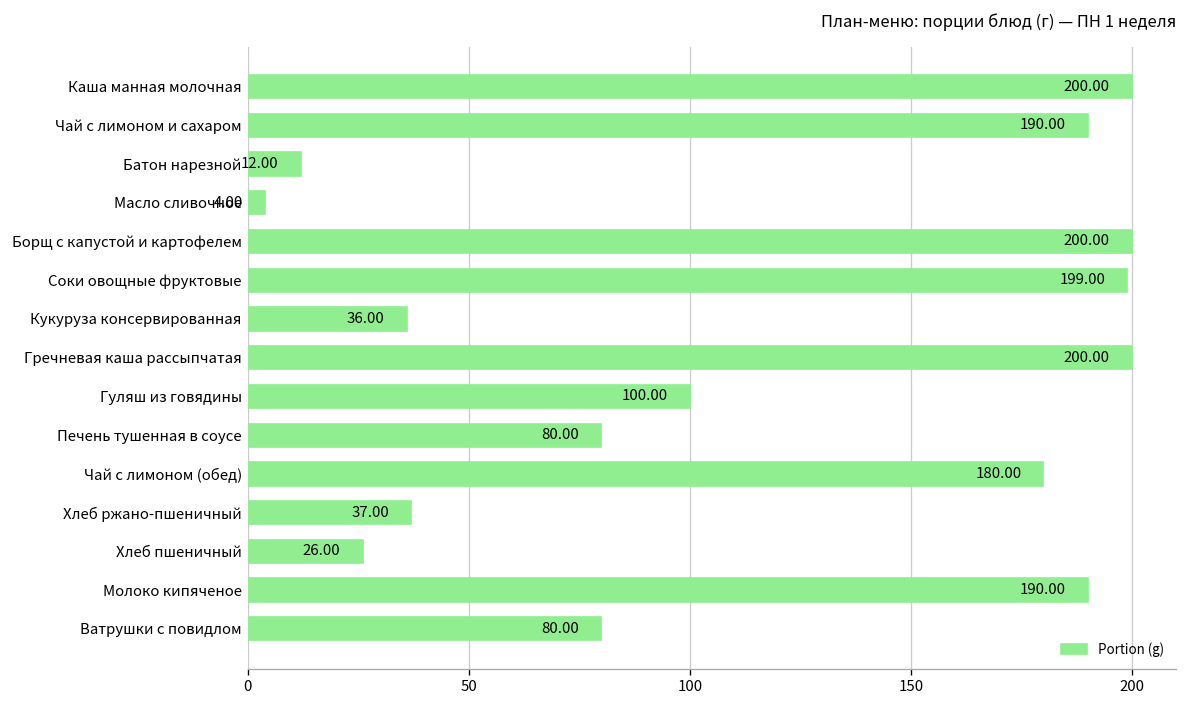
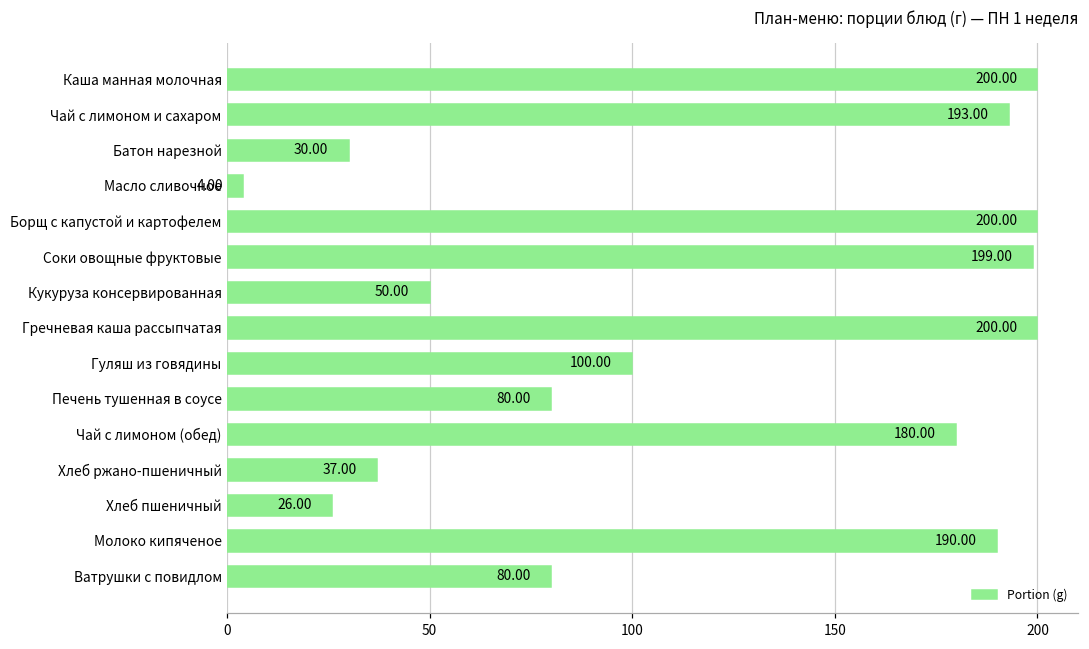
Чай с лимоном и сахаром: 190.00 -> 193.00
Батон нарезной: 12.00 -> 30.00
Кукуруза консервированная: 36.00 -> 50.00
